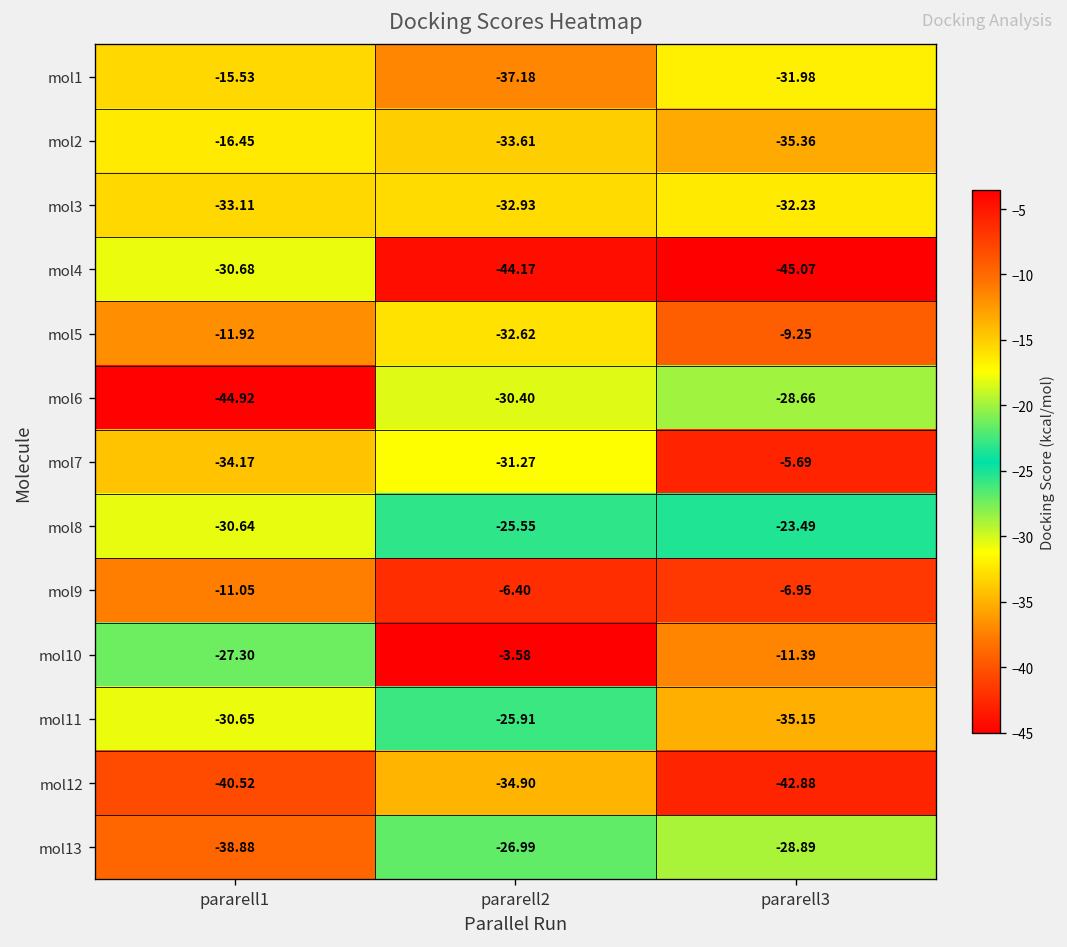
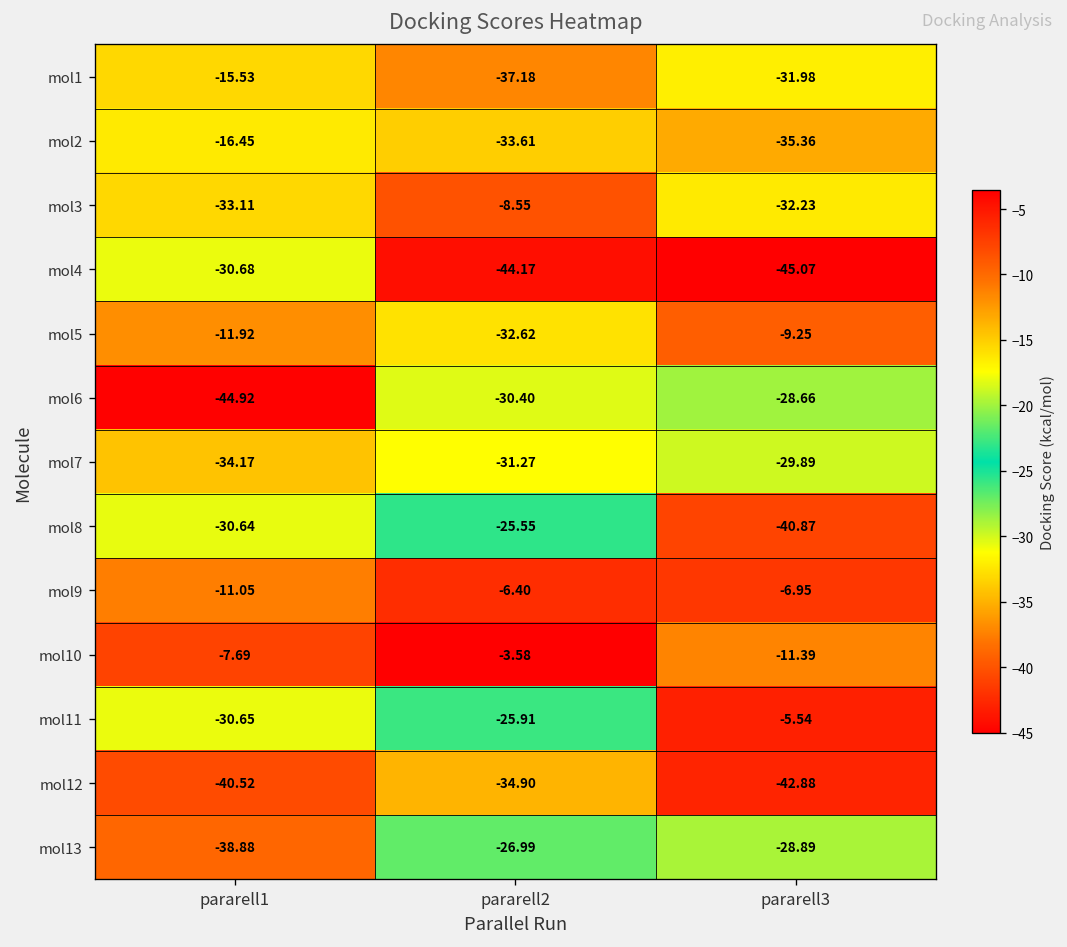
mol3, pararell2: -32.93 -> -8.55
mol7, pararell3: -5.69 -> -29.89
mol8, pararell3: -23.49 -> -40.87
mol10, pararell1: -27.30 -> -7.69
mol11, pararell3: -35.15 -> -5.54
